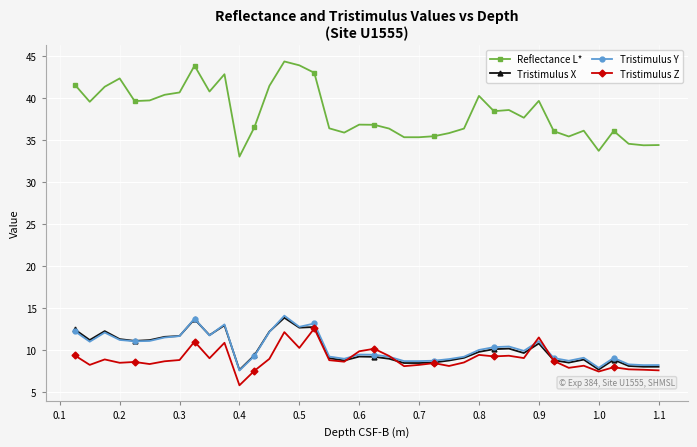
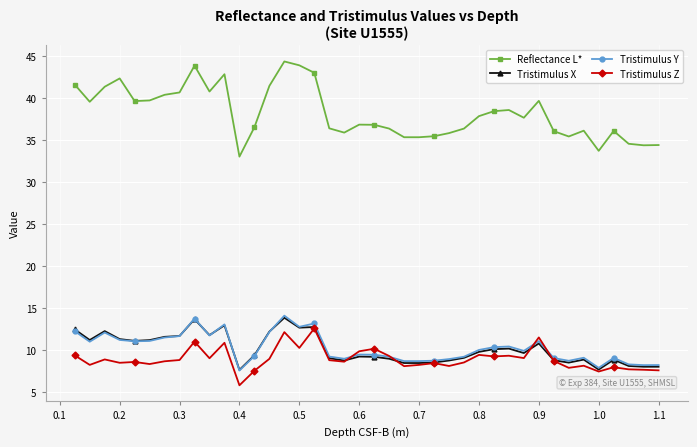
Reflectance L*, 0.8: 40 -> 38
